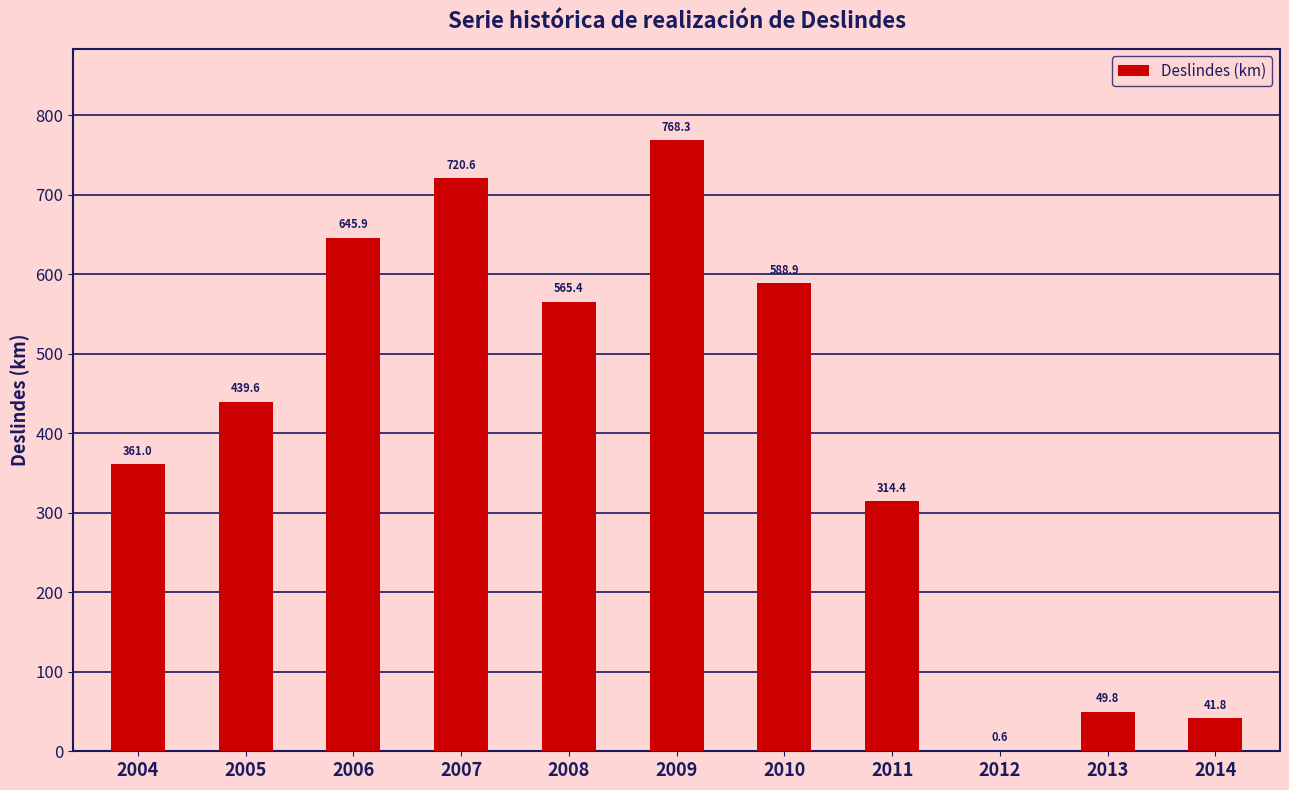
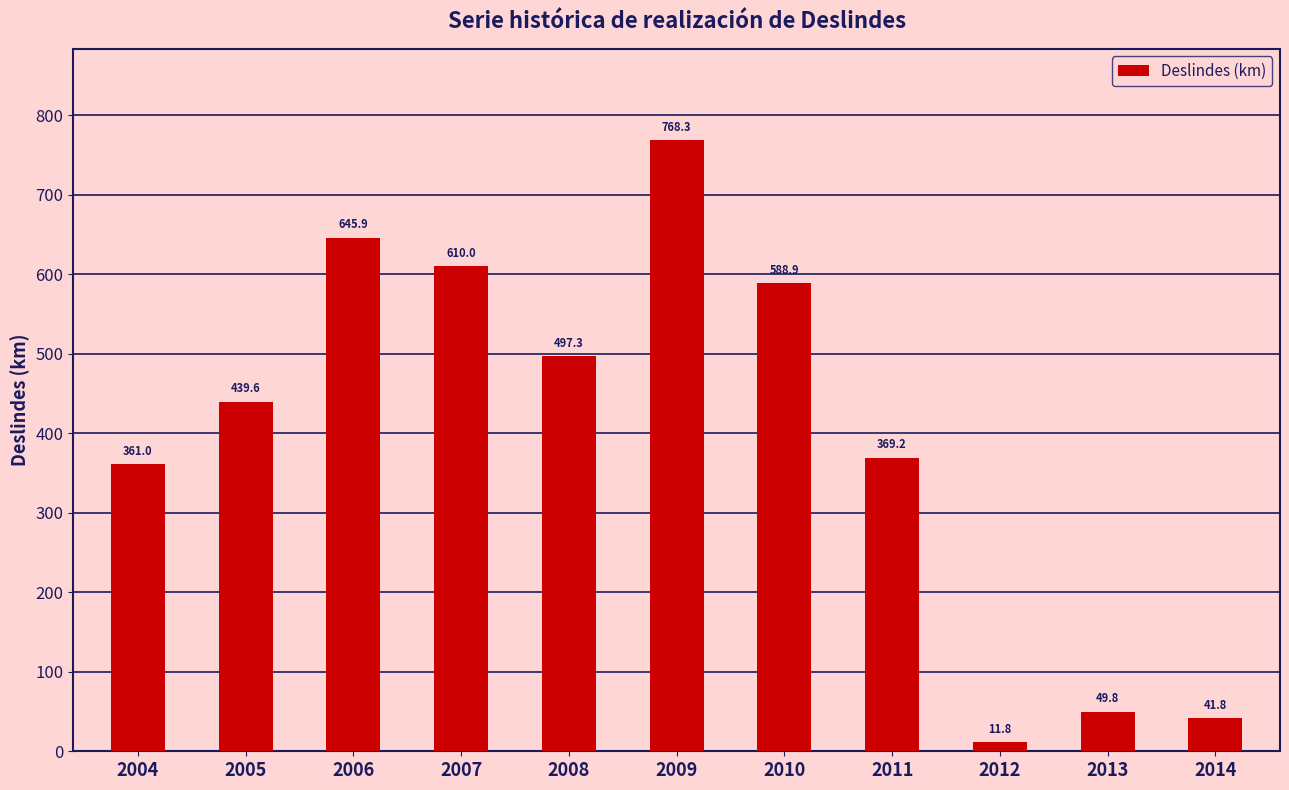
2007: 720.6 -> 610.0
2008: 565.4 -> 497.3
2011: 314.4 -> 369.2
2012: 0.6 -> 11.8
